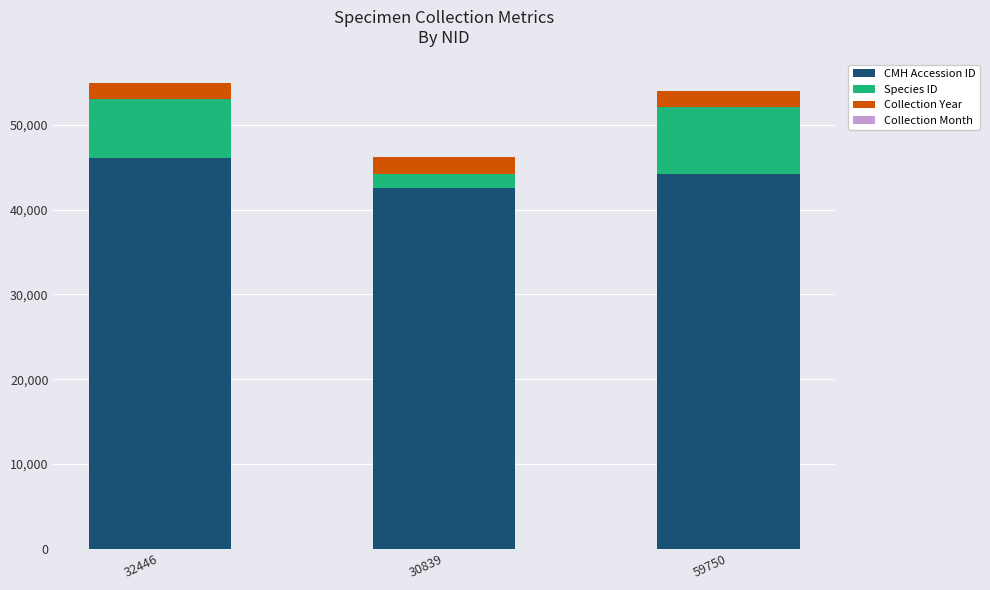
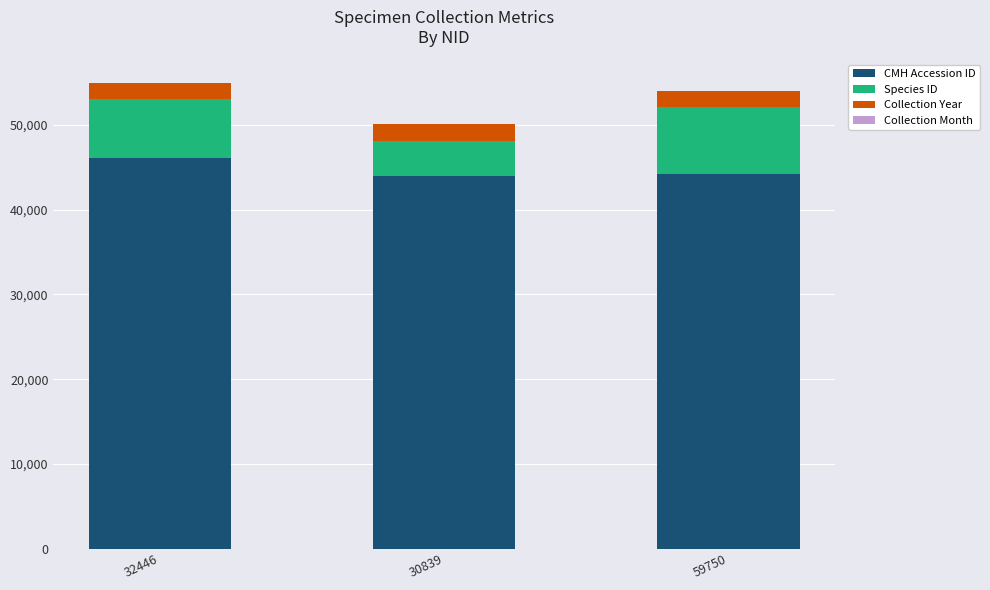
CMH Accession ID, 30839: 43,000 -> 44,000
Species ID, 30839: 2,000 -> 4,000
